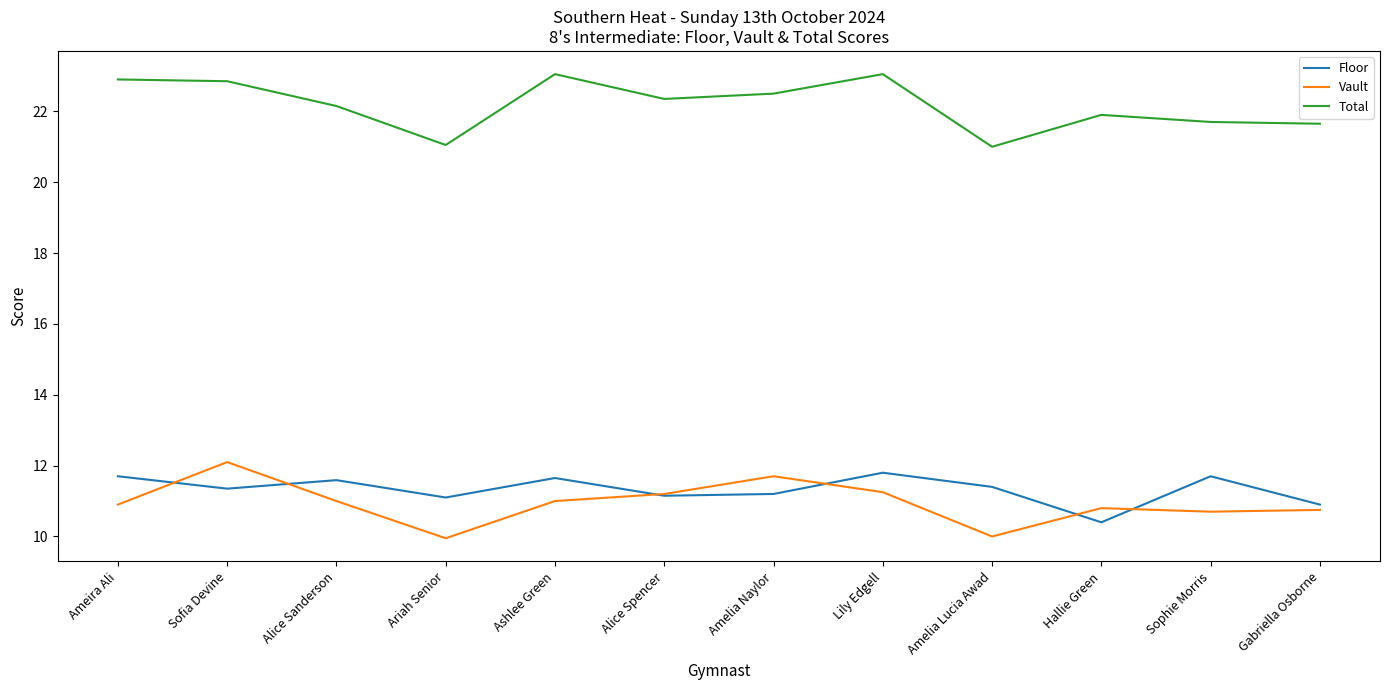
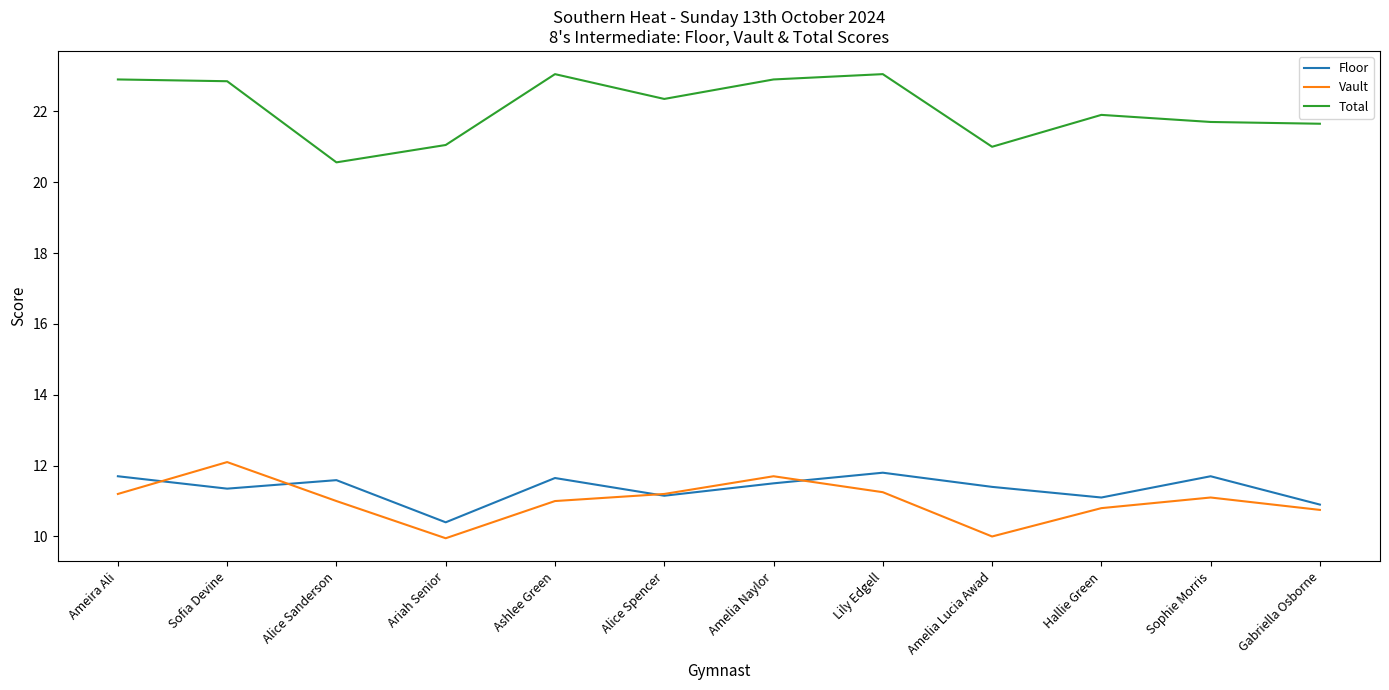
Vault, Ameira Ali: 10.9 -> 11.2
Total, Alice Sanderson: 22.2 -> 20.6
Floor, Ariah Senior: 11.1 -> 10.4
Floor, Amelia Naylor: 11.2 -> 11.5
Total, Amelia Naylor: 22.5 -> 22.9
Floor, Hallie Green: 10.4 -> 11.1
Vault, Sophie Morris: 10.7 -> 11.1
